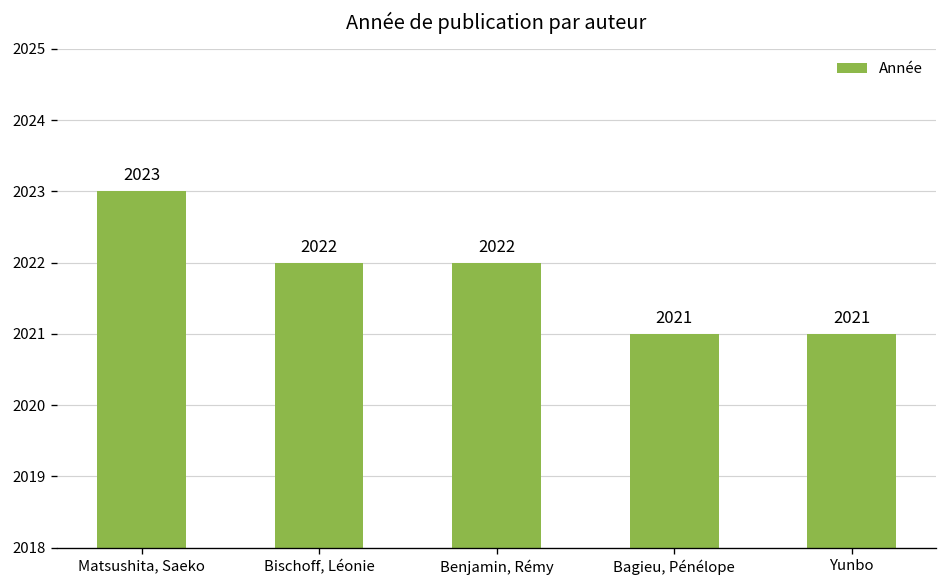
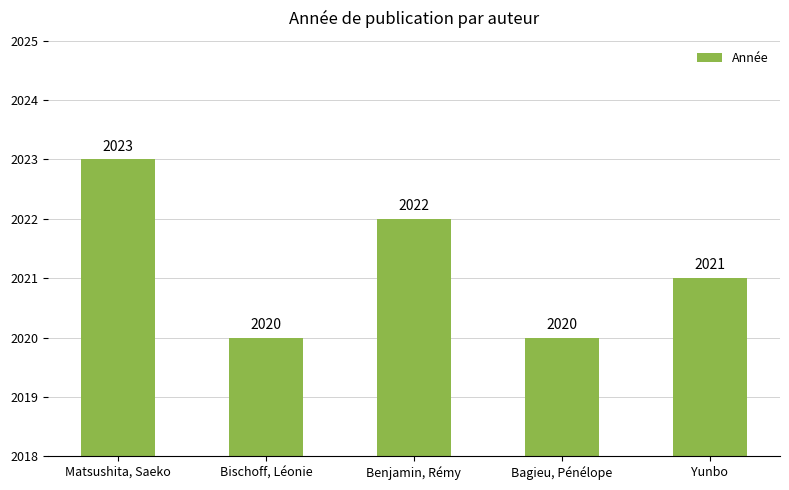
Bischoff, Léonie: 2022 -> 2020
Bagieu, Pénélope: 2021 -> 2020
